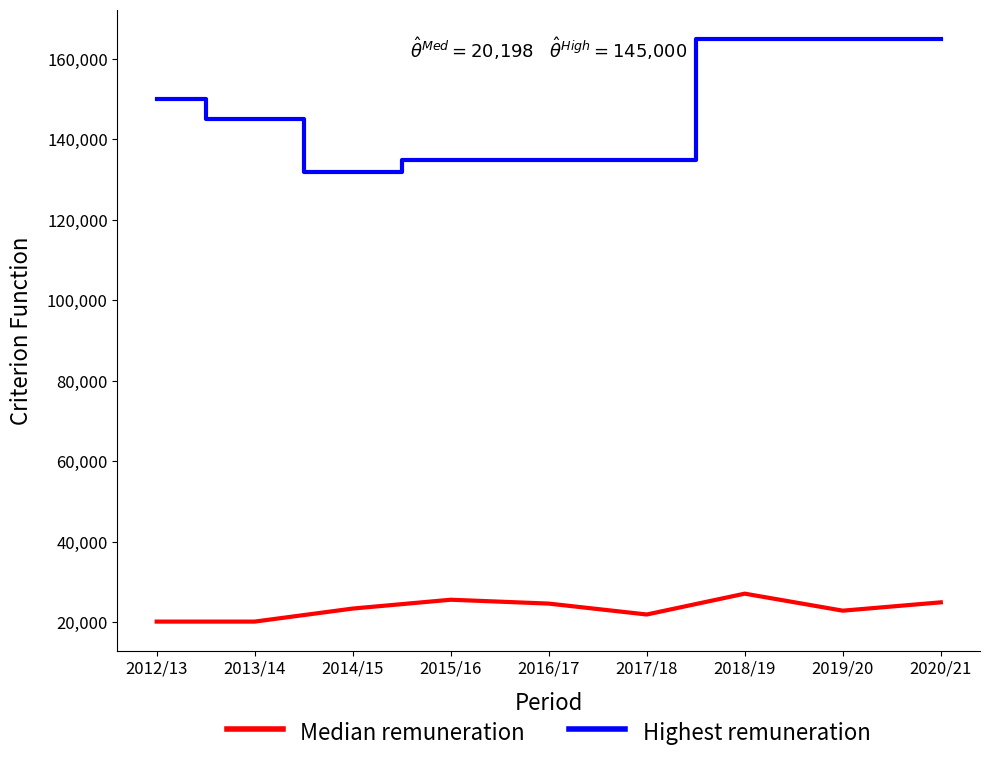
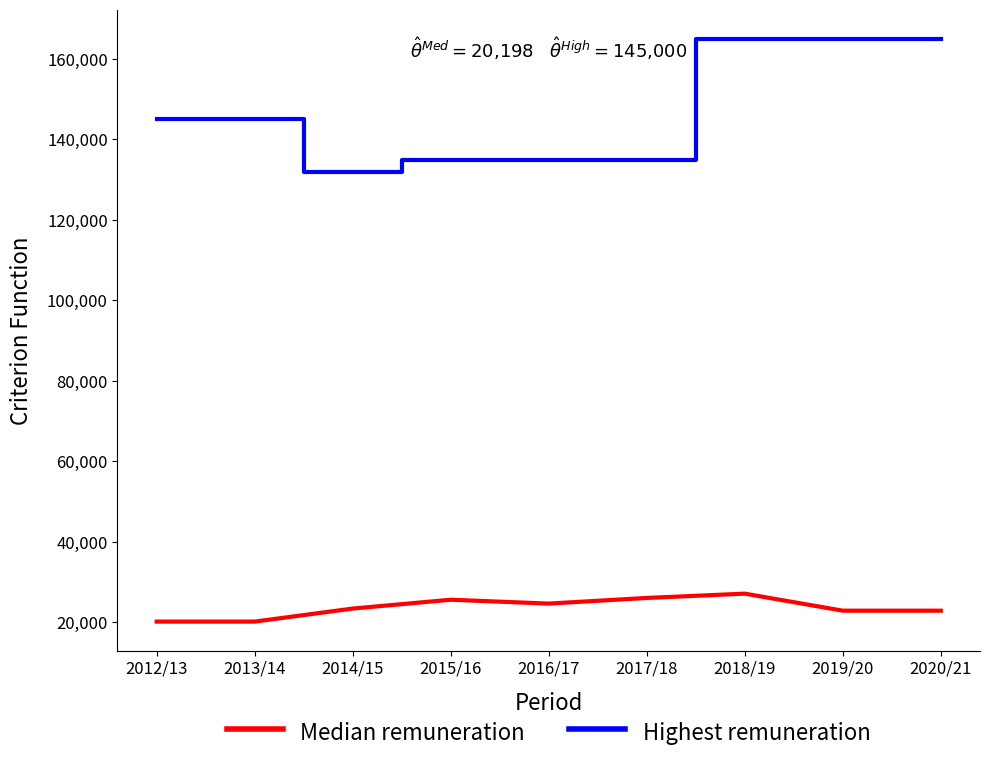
Highest remuneration, 2012/13: 150,000 -> 145,000
Median remuneration, 2017/18: 22,000 -> 26,000
Median remuneration, 2020/21: 25,000 -> 23,000
